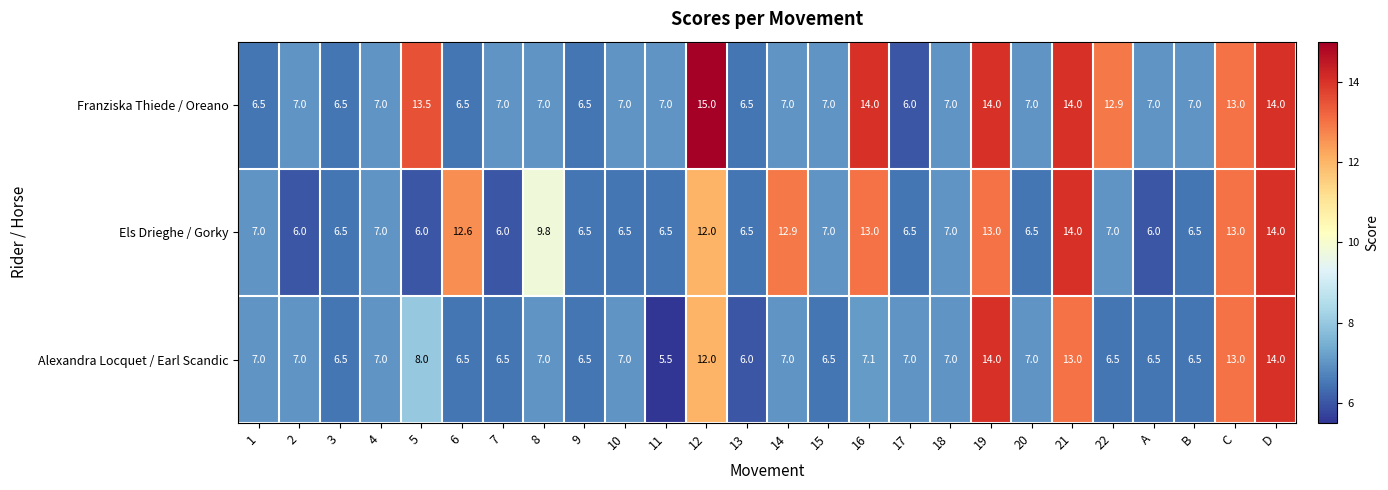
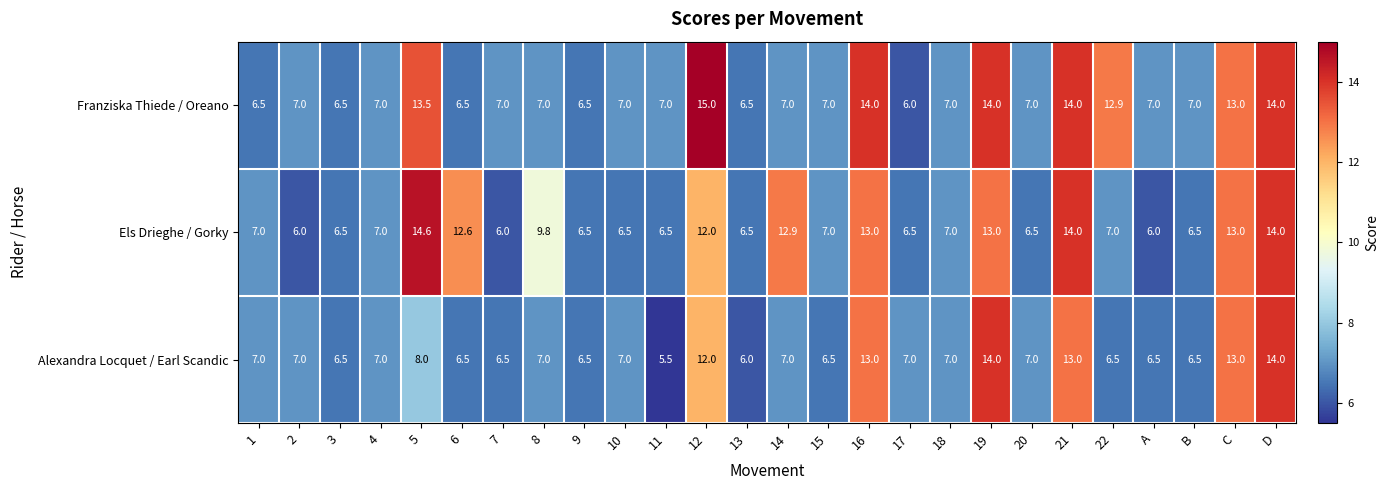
Els Drieghe / Gorky, 5: 6.0 -> 14.6
Alexandra Locquet / Earl Scandic, 16: 7.1 -> 13.0
